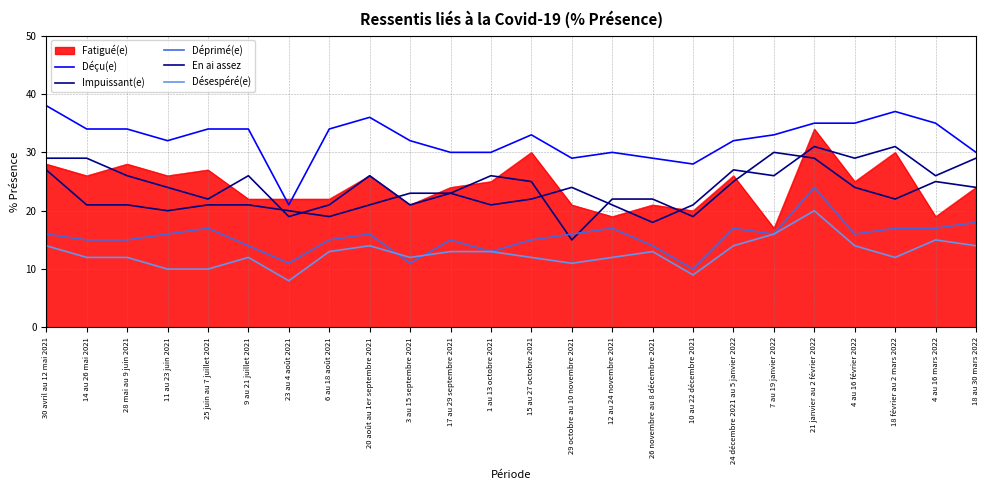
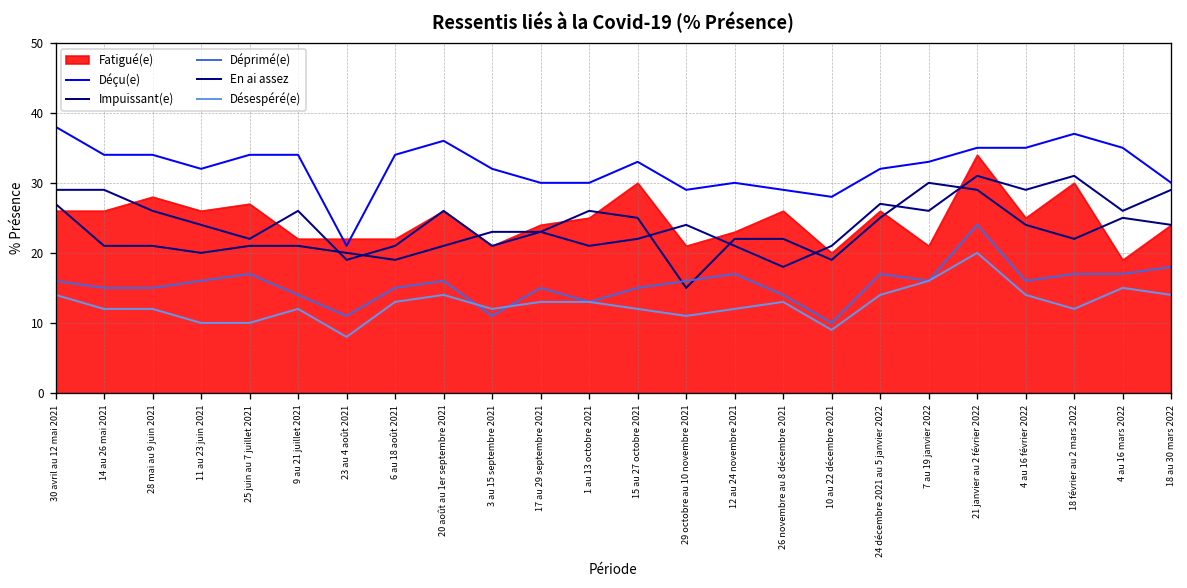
Fatigué(e), 30 avril au 12 mai 2021: 28 -> 26
Fatigué(e), 12 au 24 novembre 2021: 19 -> 23
Fatigué(e), 26 novembre au 8 décembre 2021: 21 -> 26
Fatigué(e), 7 au 19 janvier 2022: 17 -> 21
